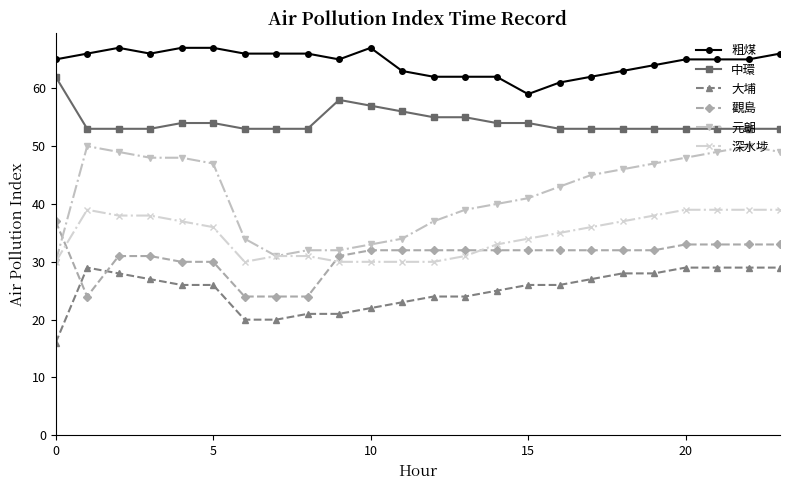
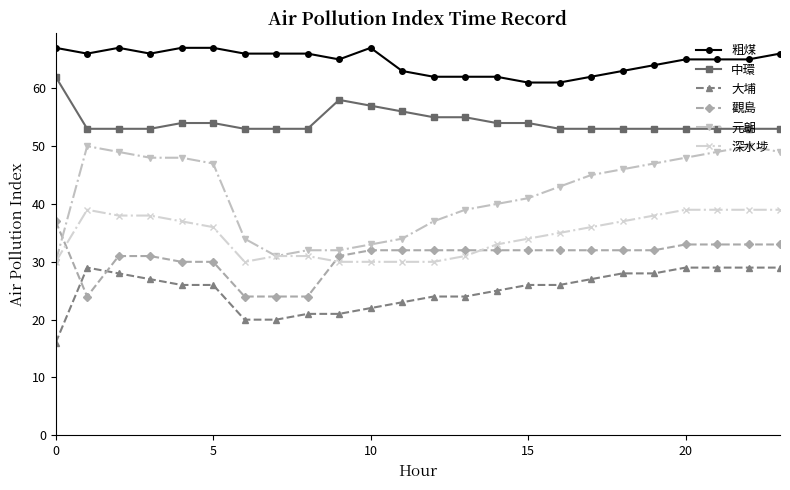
粗煤, 0: 65 -> 67
粗煤, 15: 59 -> 61
